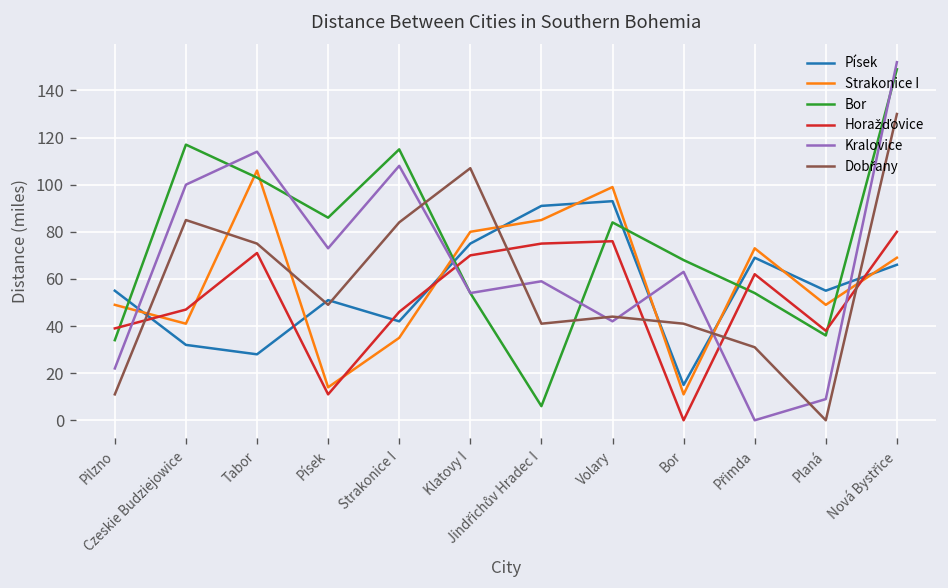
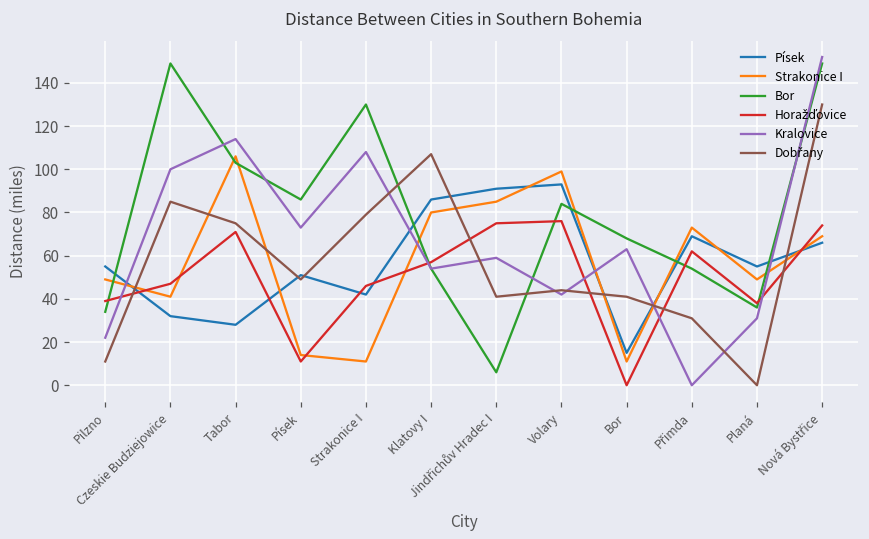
Bor, Czeskie Budziejowice: 117 -> 149
Strakonice I, Strakonice I: 35 -> 11
Bor, Strakonice I: 115 -> 130
Dobřany, Strakonice I: 84 -> 79
Písek, Klatovy I: 75 -> 86
Horažďovice, Klatovy I: 70 -> 57
Kralovice, Planá: 9 -> 31
Horažďovice, Nová Bystřice: 80 -> 74
